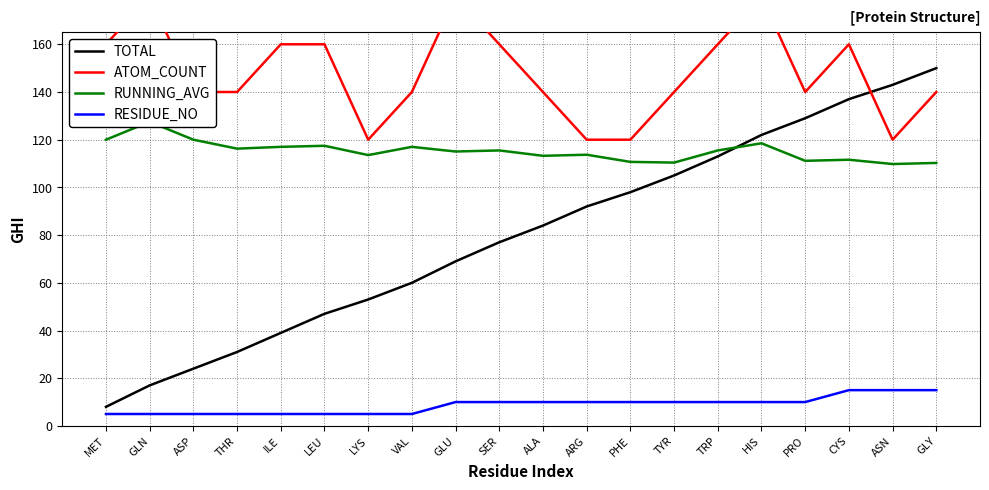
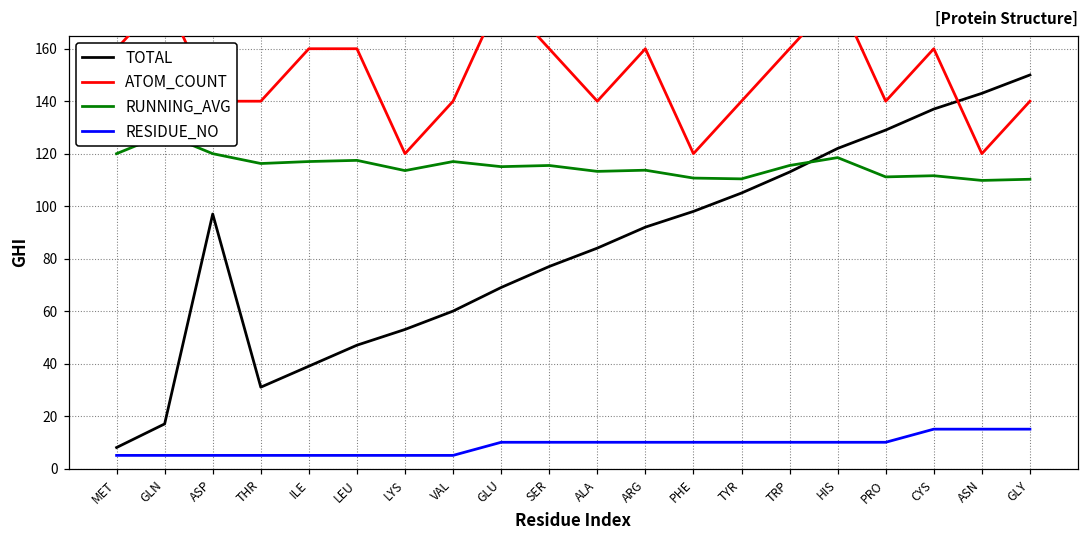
TOTAL, ASP: 24 -> 97
ATOM_COUNT, ARG: 120 -> 160
